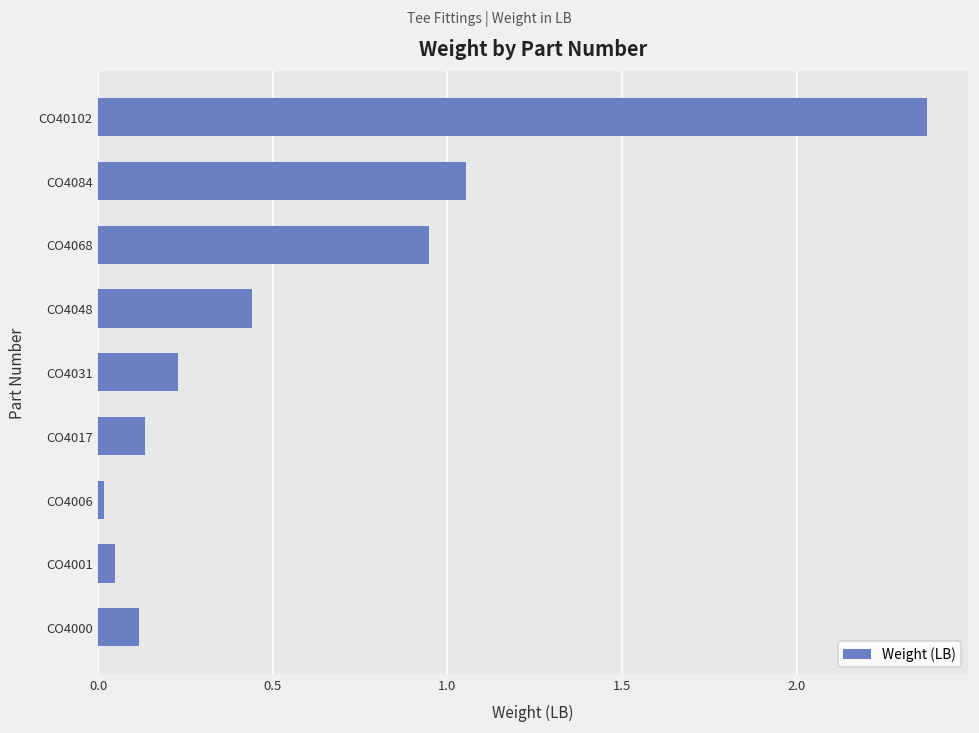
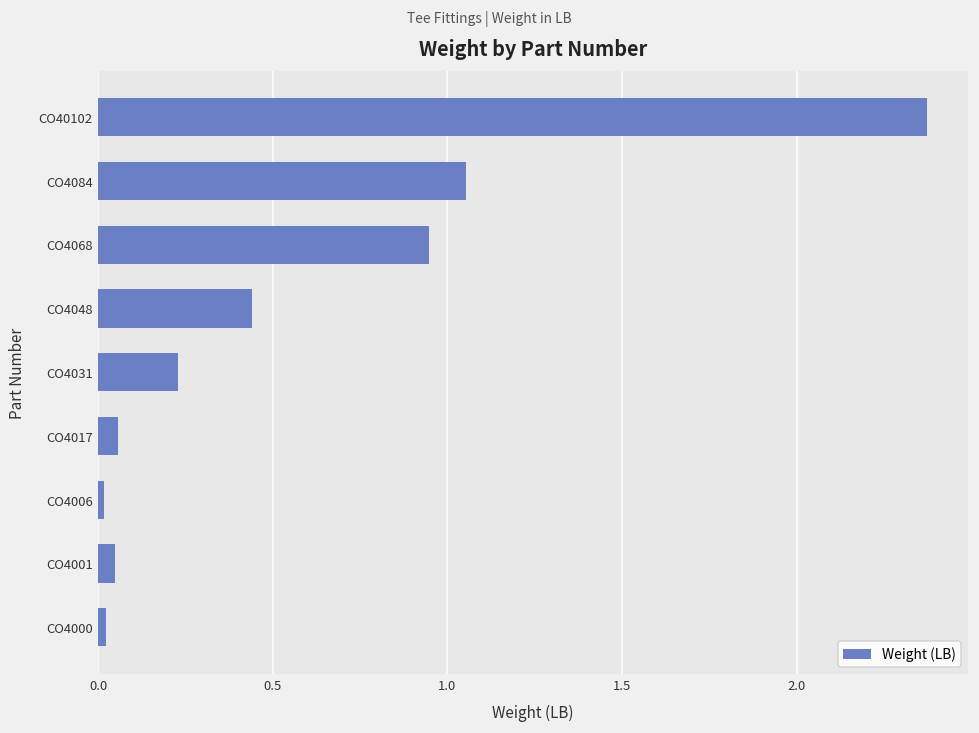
CO4017: 0.13 -> 0.06
CO4000: 0.12 -> 0.02
